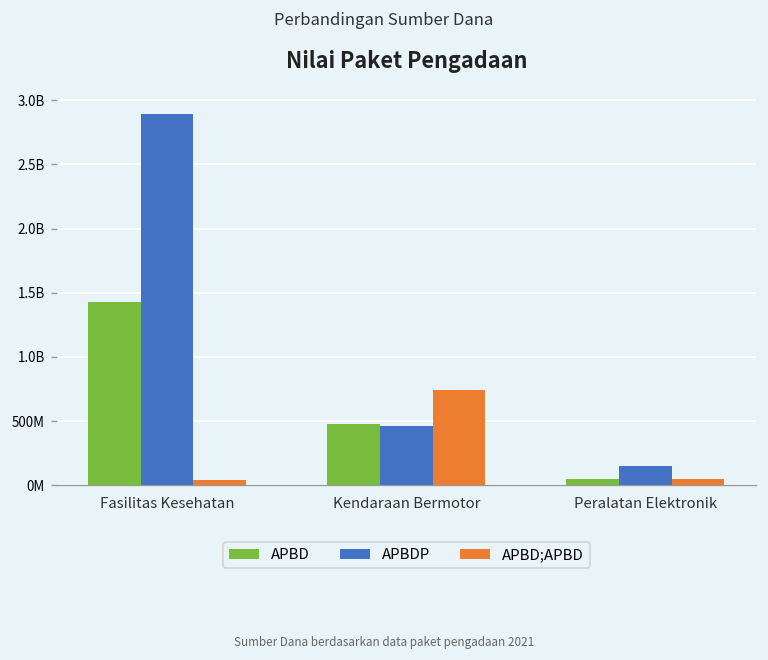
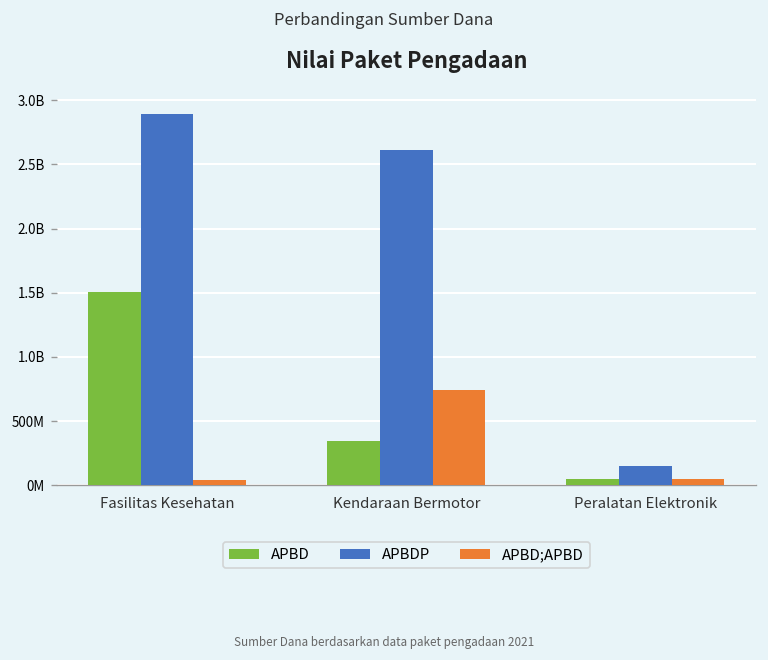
APBD, Fasilitas Kesehatan: 1430000000 -> 1510000000
APBD, Kendaraan Bermotor: 480000000 -> 340000000
APBDP, Kendaraan Bermotor: 460000000 -> 2610000000
